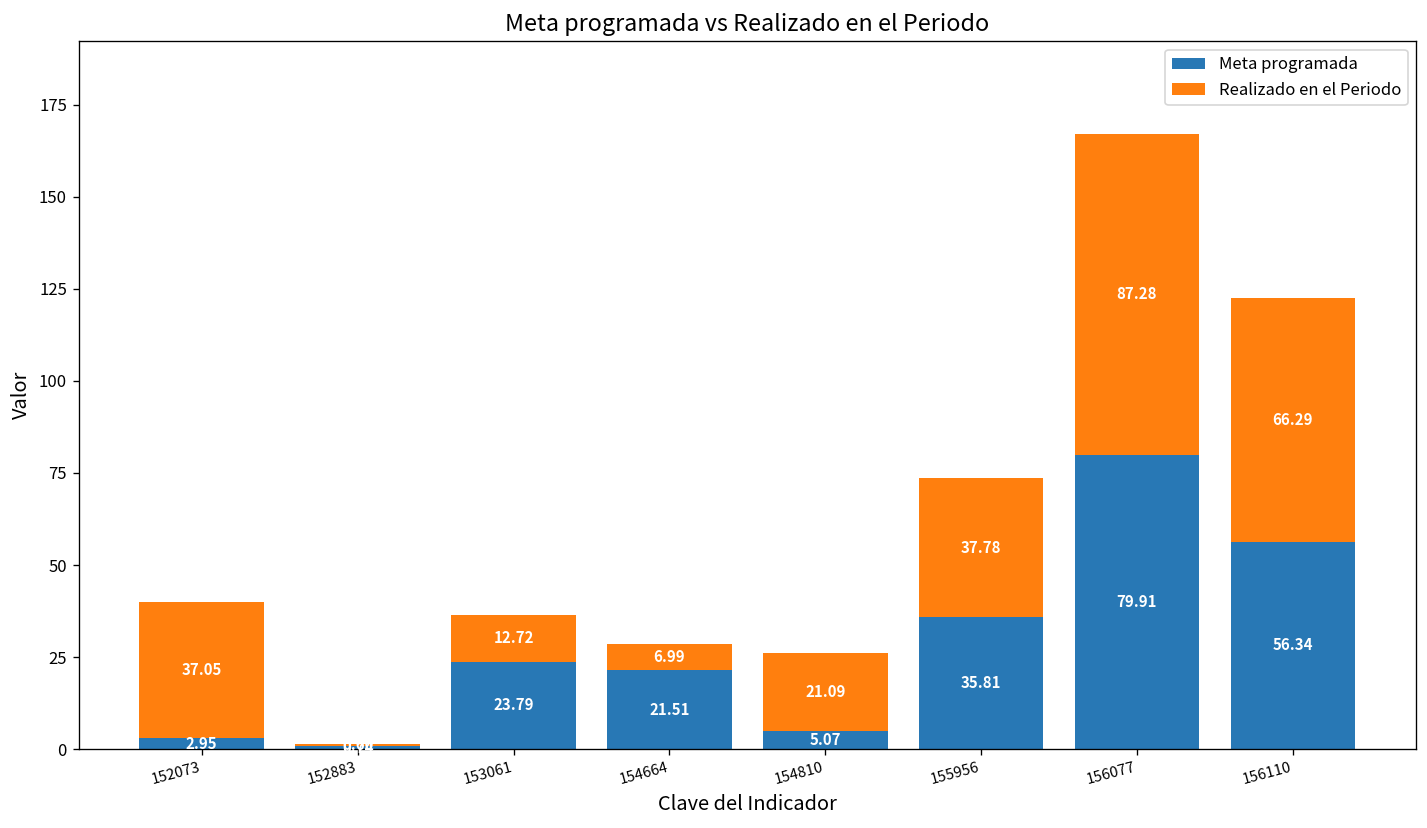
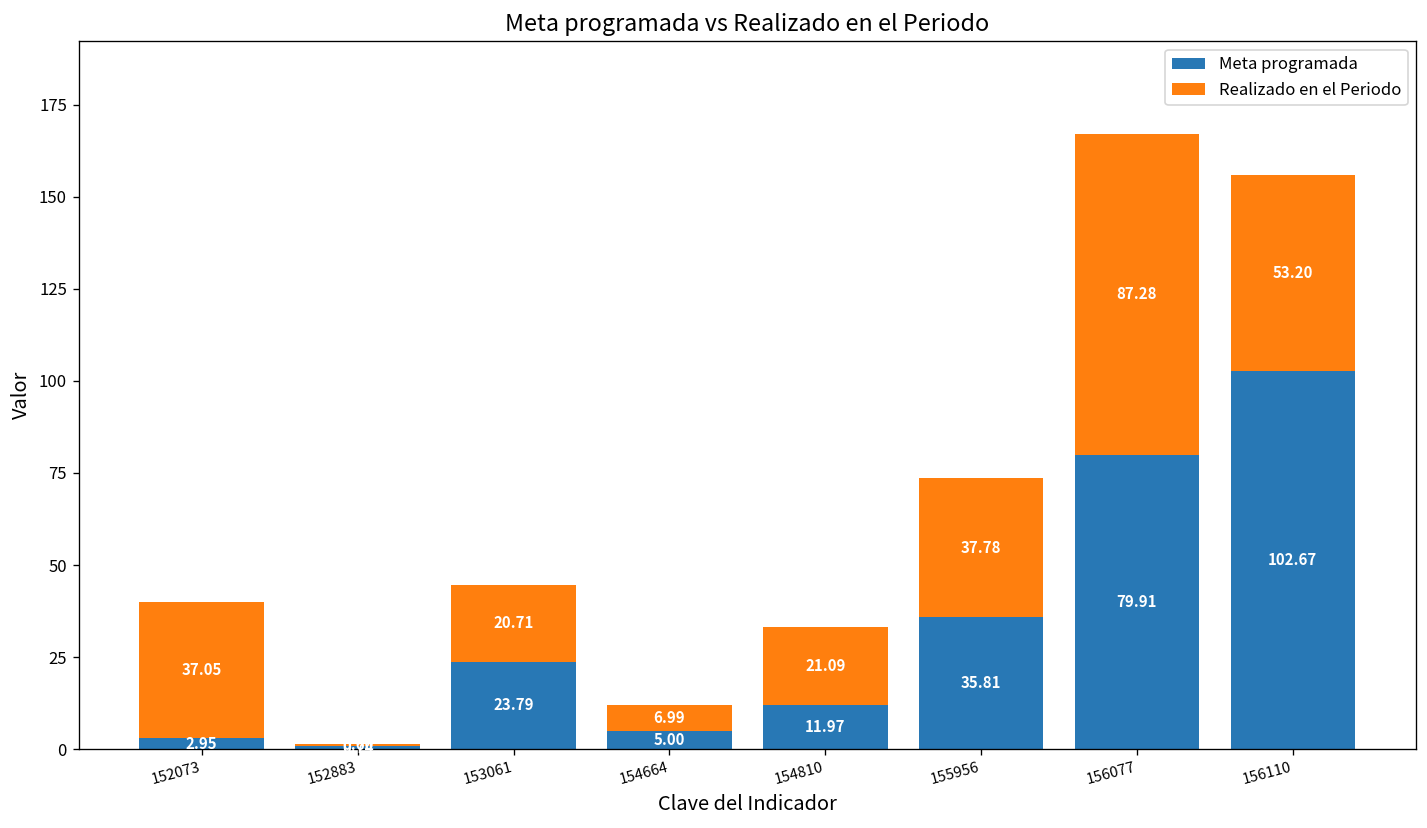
Realizado en el Periodo, 153061: 12.72 -> 20.71
Meta programada, 154664: 21.51 -> 5.00
Meta programada, 154810: 5.07 -> 11.97
Meta programada, 156110: 56.34 -> 102.67
Realizado en el Periodo, 156110: 66.29 -> 53.20
